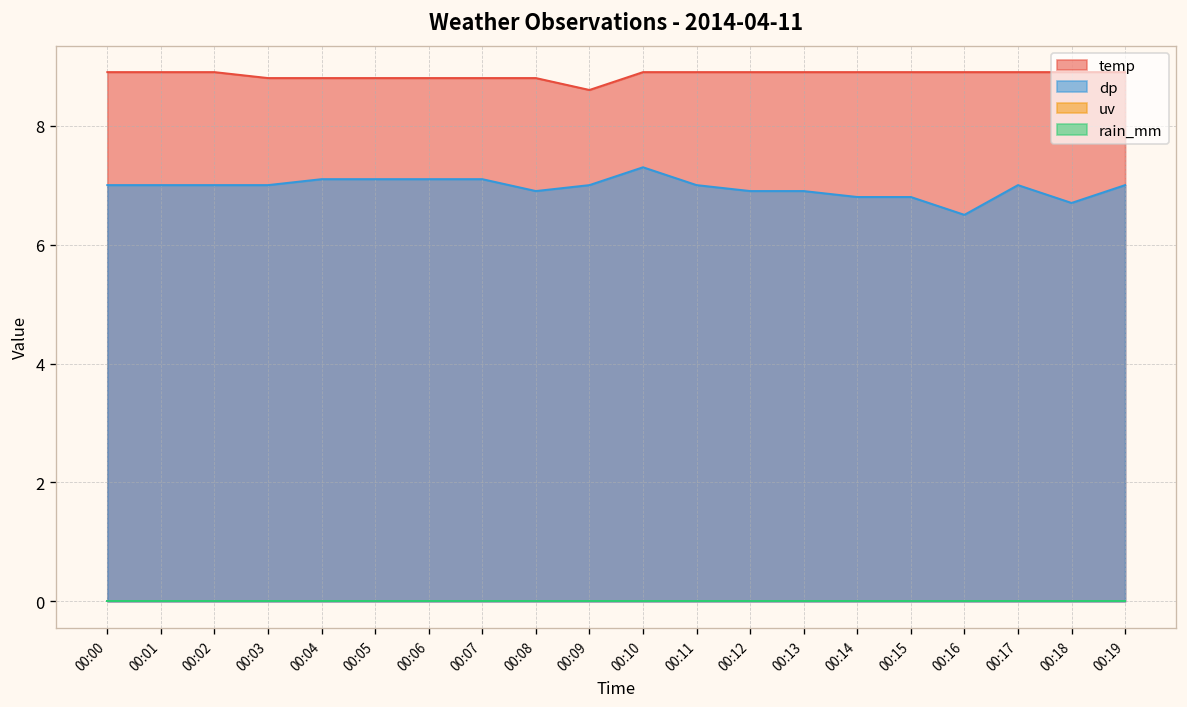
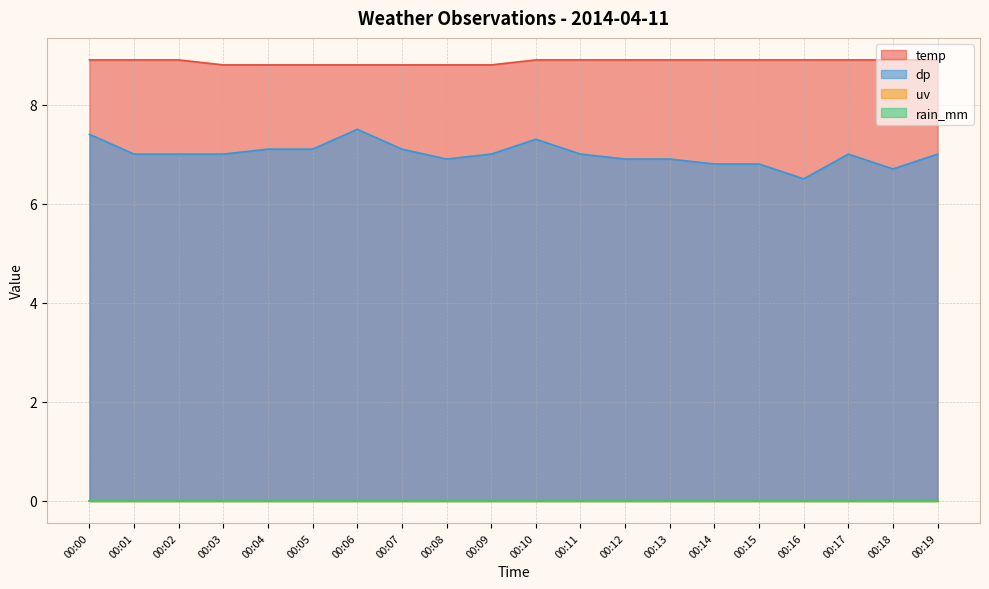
dp, 00:00: 7.0 -> 7.4
dp, 00:06: 7.1 -> 7.5
temp, 00:09: 8.6 -> 8.8
